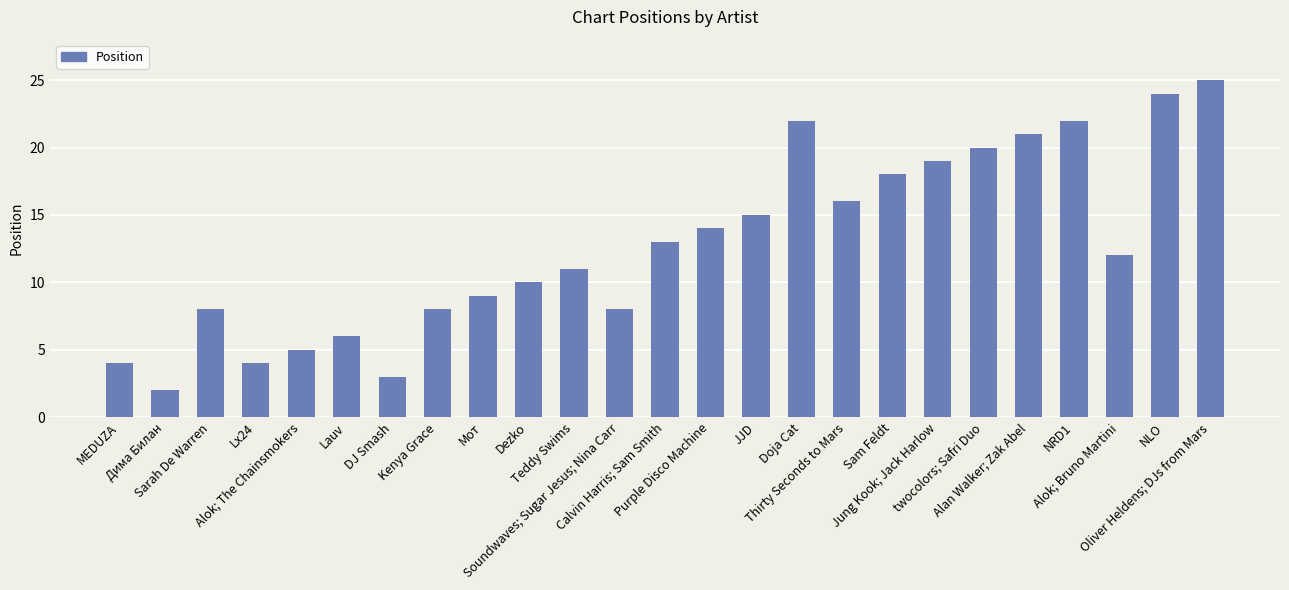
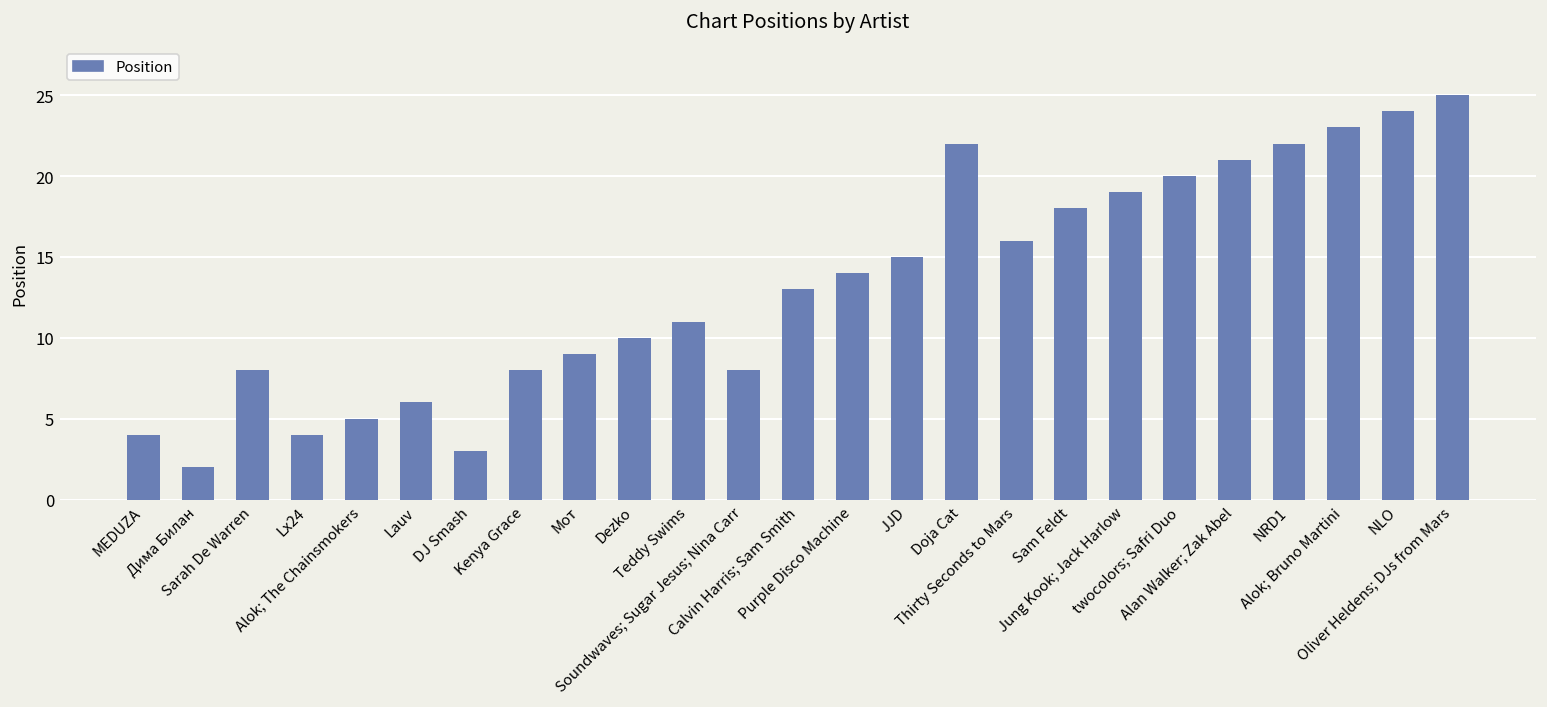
Alok; Bruno Martini: 12 -> 23
